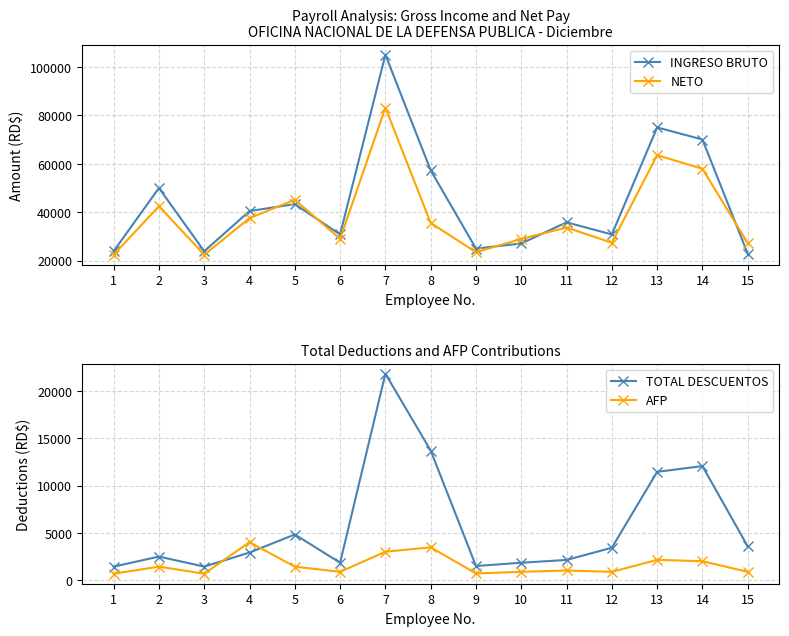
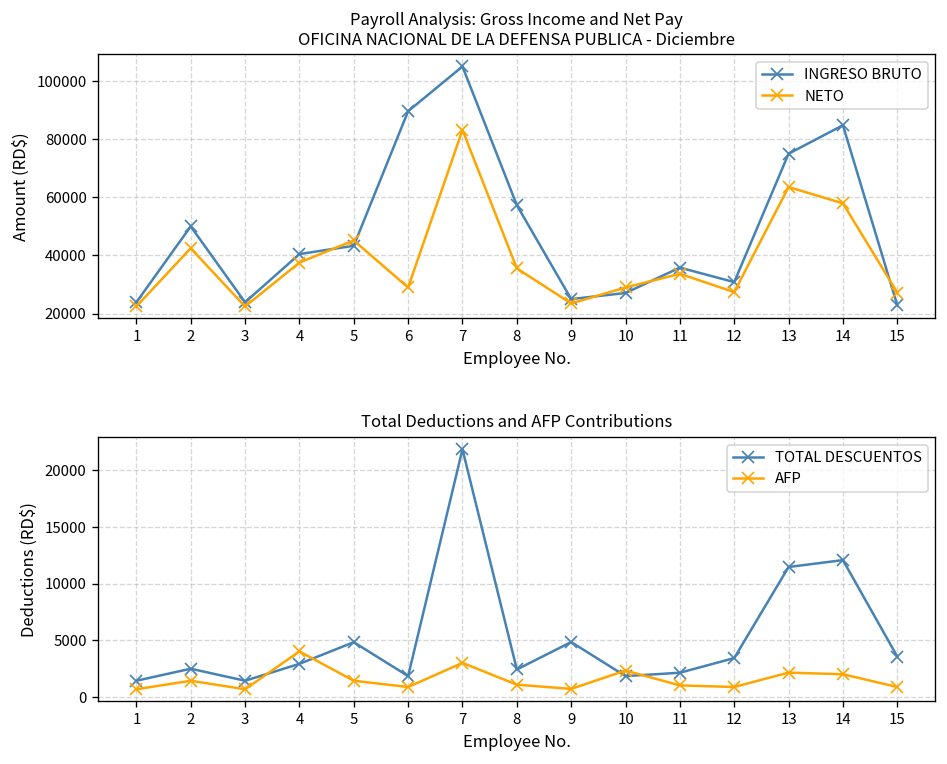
Payroll Analysis: Gross Income and Net Pay OFICINA NACIONAL DE LA DEFENSA PUBLICA - Diciembre, INGRESO BRUTO, 6: 31000 -> 90000
Payroll Analysis: Gross Income and Net Pay OFICINA NACIONAL DE LA DEFENSA PUBLICA - Diciembre, INGRESO BRUTO, 14: 70000 -> 85000
Total Deductions and AFP Contributions, TOTAL DESCUENTOS, 8: 14000 -> 2000
Total Deductions and AFP Contributions, AFP, 8: 3000 -> 1000
Total Deductions and AFP Contributions, TOTAL DESCUENTOS, 9: 2000 -> 5000
Total Deductions and AFP Contributions, AFP, 10: 1000 -> 2000
